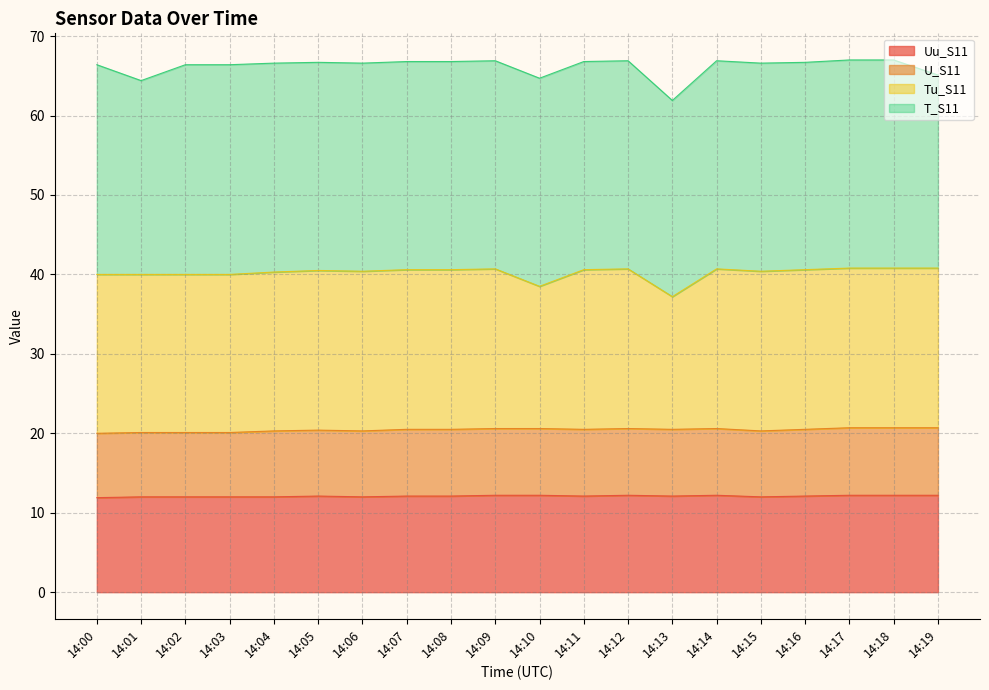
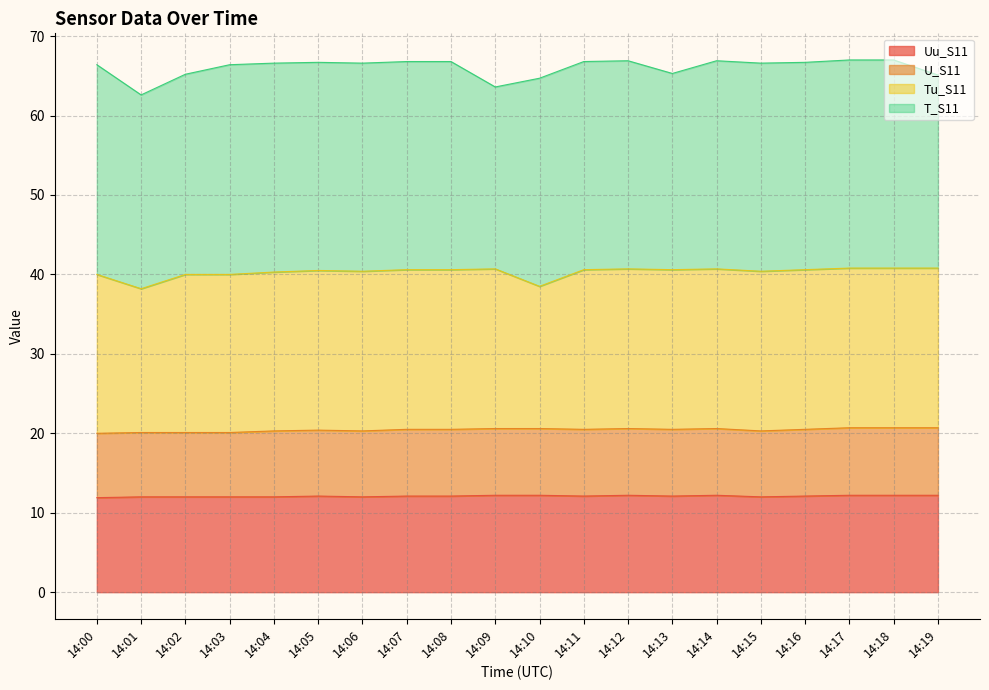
Tu_S11, 14:01: 20 -> 18
T_S11, 14:02: 26 -> 25
T_S11, 14:09: 26 -> 23
Tu_S11, 14:13: 17 -> 20
